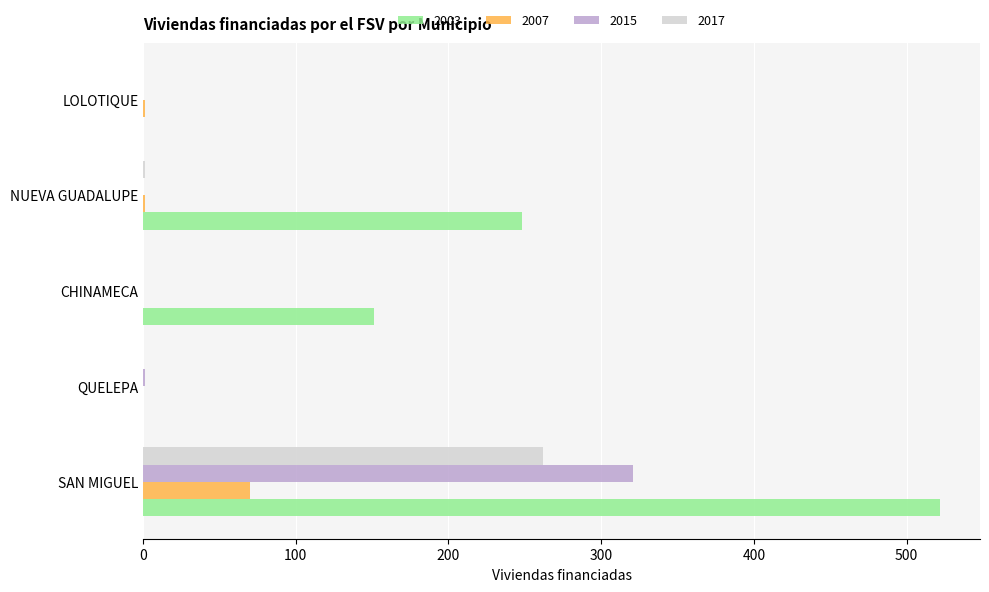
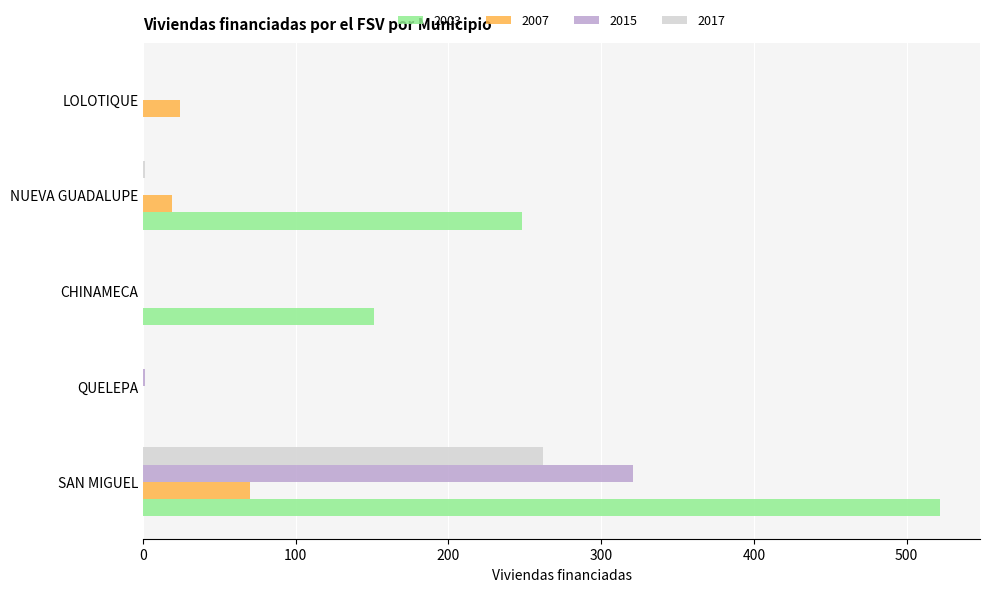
2007, LOLOTIQUE: 1 -> 24
2007, NUEVA GUADALUPE: 1 -> 19
